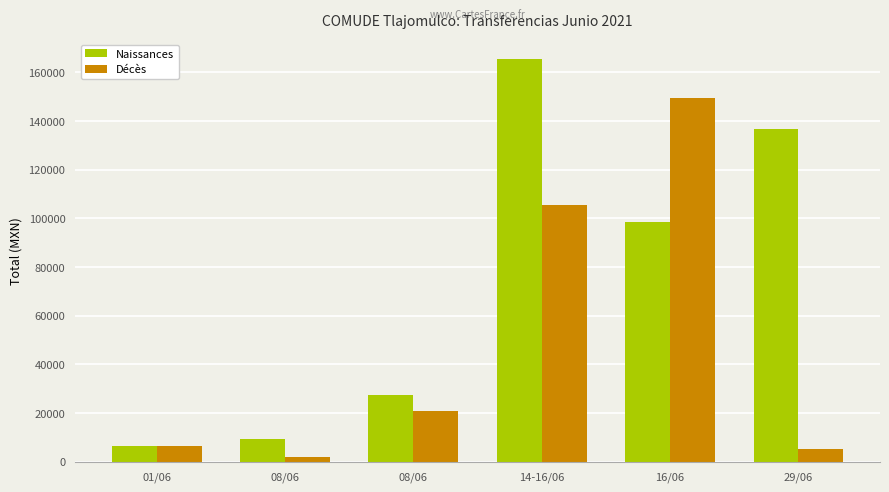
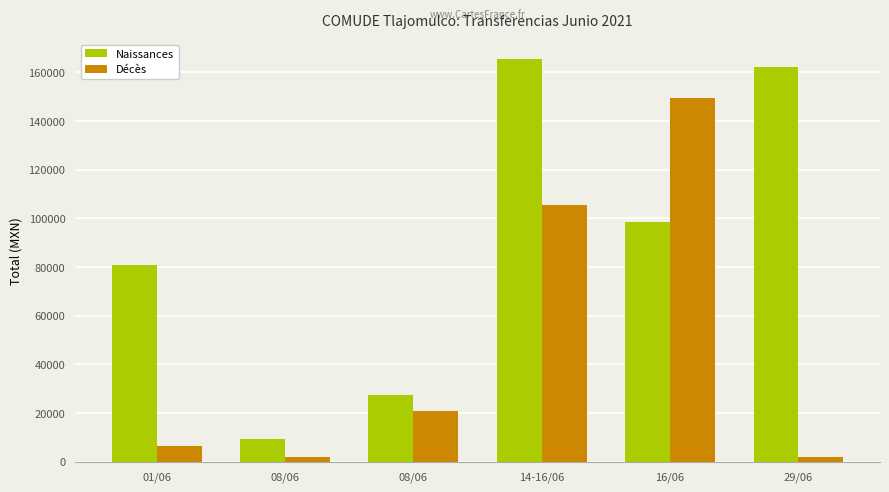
Naissances, 01/06: 6000 -> 81000
Naissances, 29/06: 137000 -> 162000
Décès, 29/06: 5000 -> 2000
